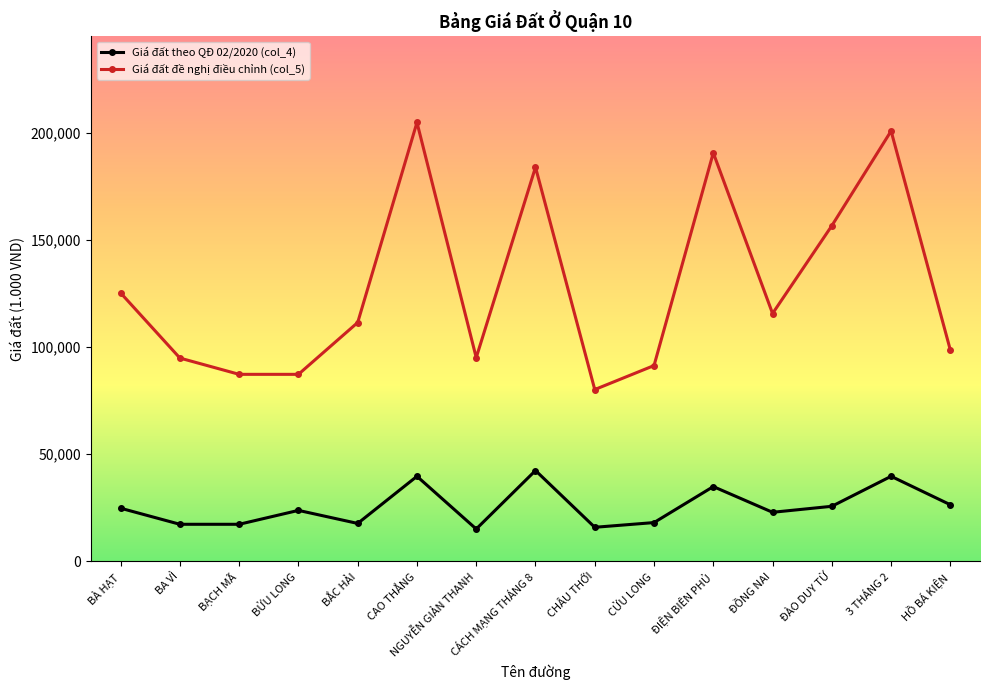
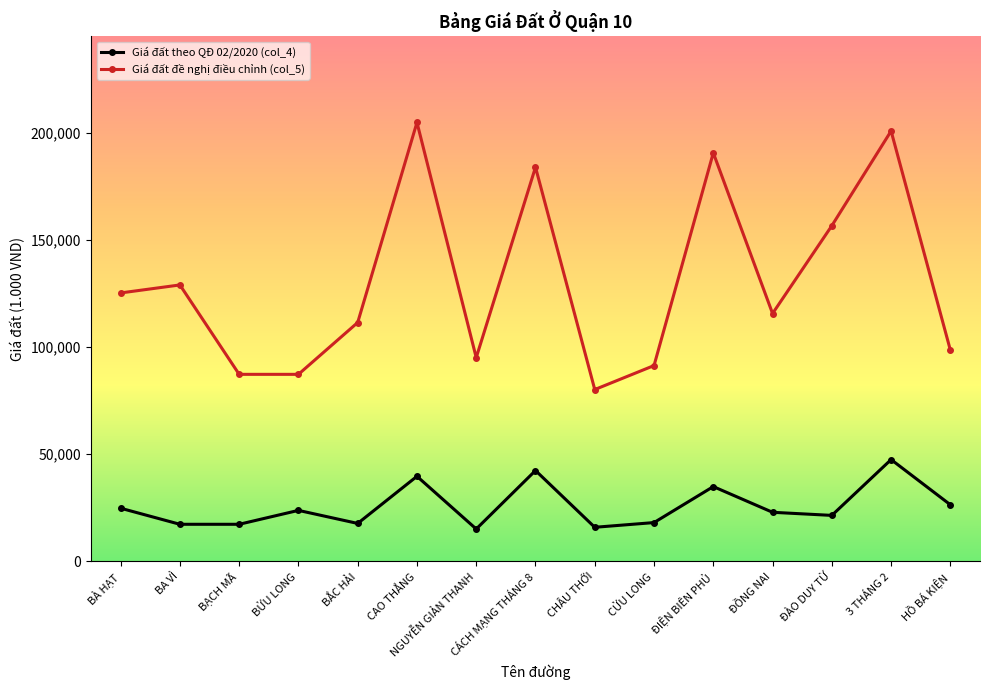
Giá đất đề nghị điều chỉnh (col_5), BA VÌ: 95,000 -> 129,000
Giá đất theo QĐ 02/2020 (col_4), ĐÀO DUY TỪ: 26,000 -> 21,000
Giá đất theo QĐ 02/2020 (col_4), 3 THÁNG 2: 40,000 -> 47,000
